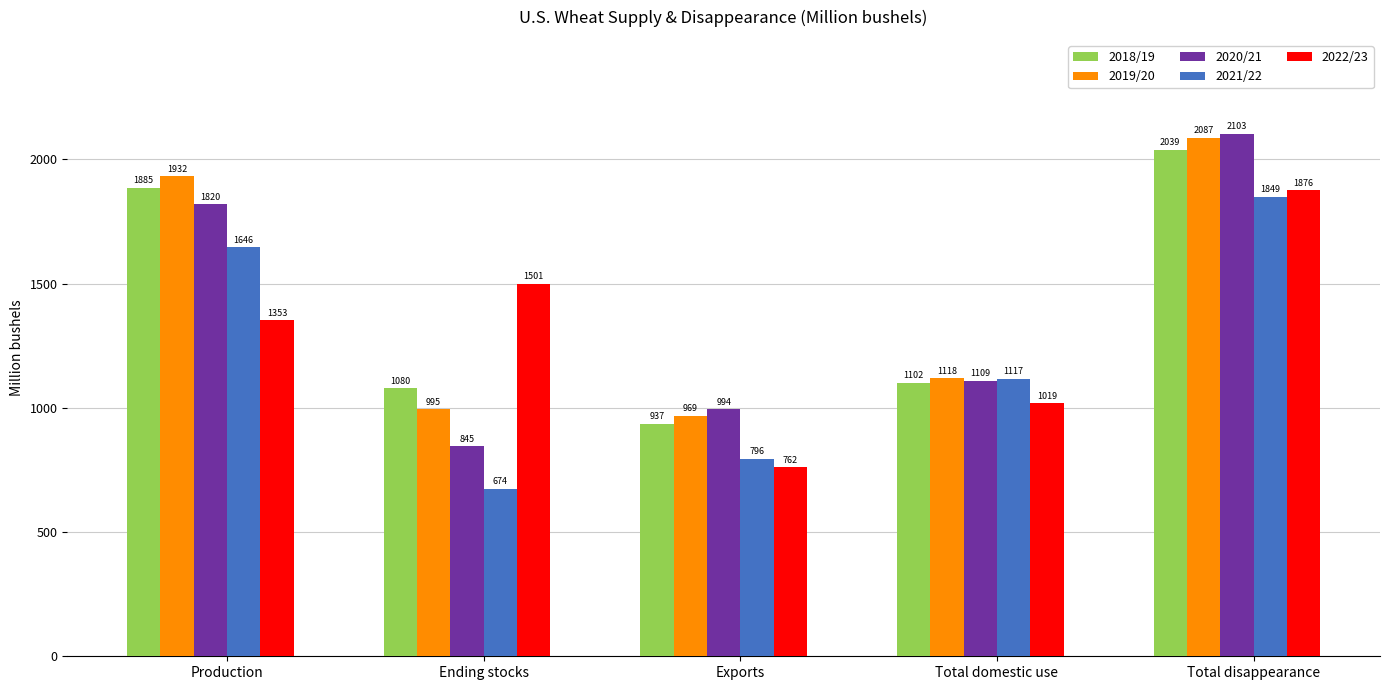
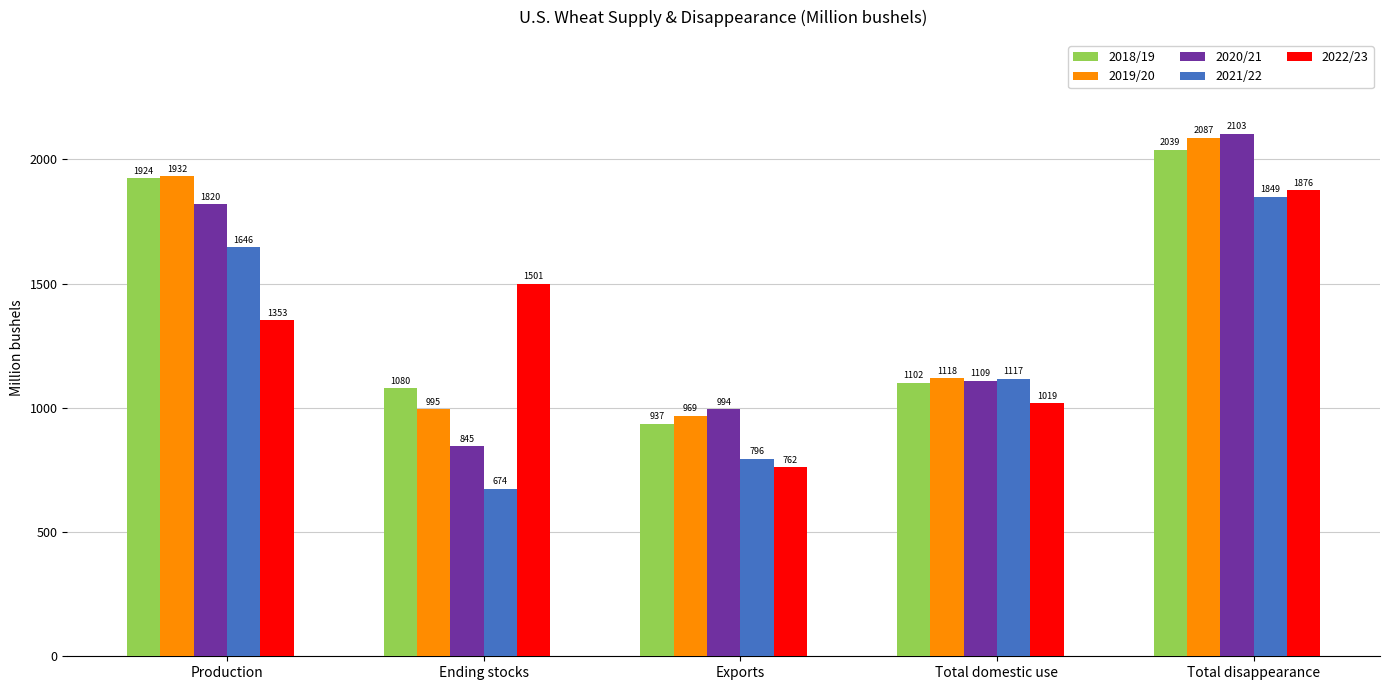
2018/19, Production: 1885 -> 1924
